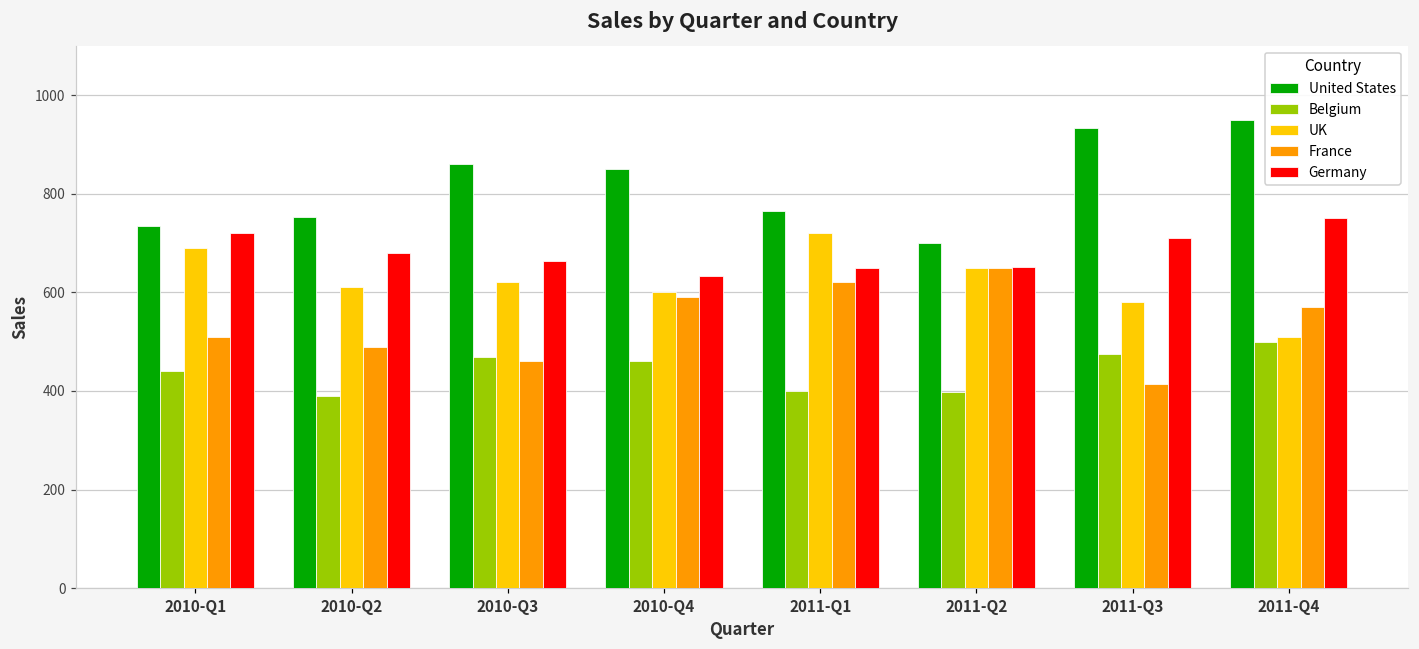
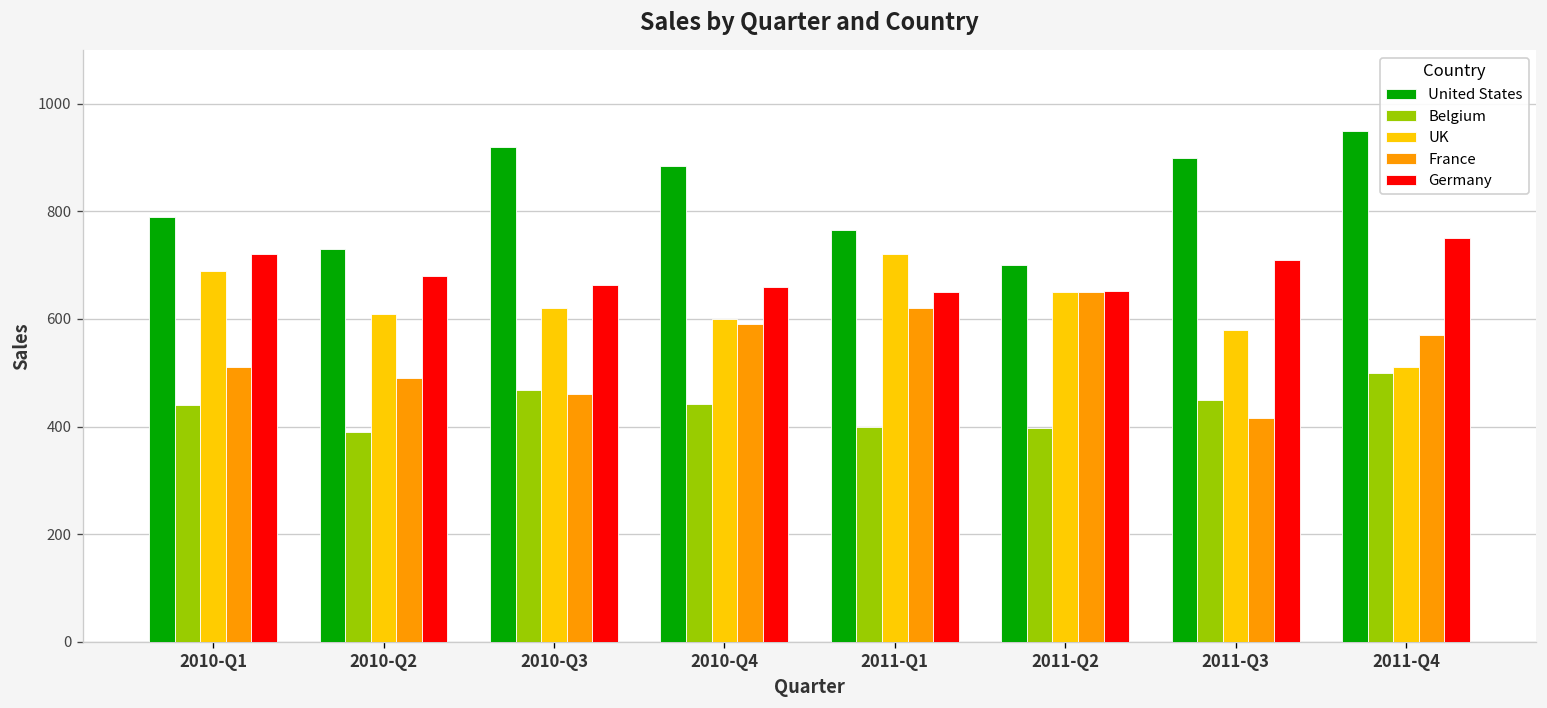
United States, 2010-Q1: 740 -> 790
United States, 2010-Q2: 750 -> 730
United States, 2010-Q3: 860 -> 920
United States, 2010-Q4: 850 -> 890
Belgium, 2010-Q4: 460 -> 440
Germany, 2010-Q4: 630 -> 660
United States, 2011-Q3: 930 -> 900
Belgium, 2011-Q3: 480 -> 450
